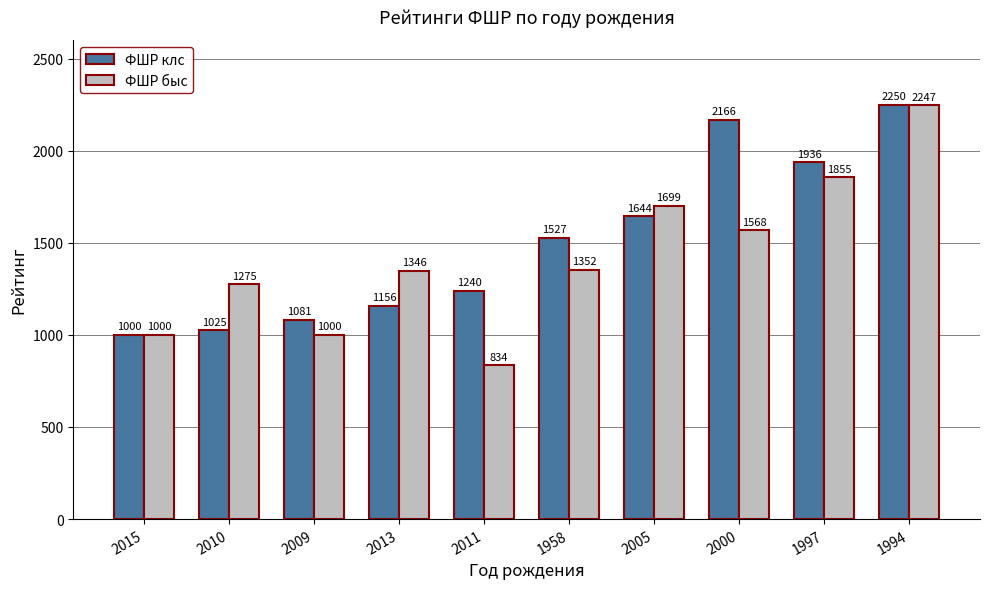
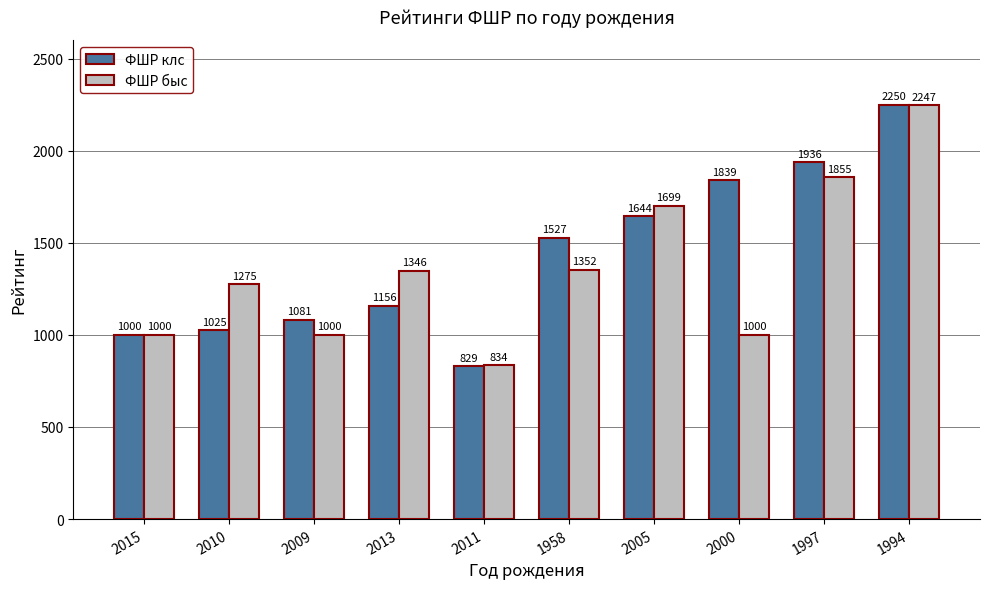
ФШР клс, 2011: 1240 -> 829
ФШР клс, 2000: 2166 -> 1839
ФШР быс, 2000: 1568 -> 1000
